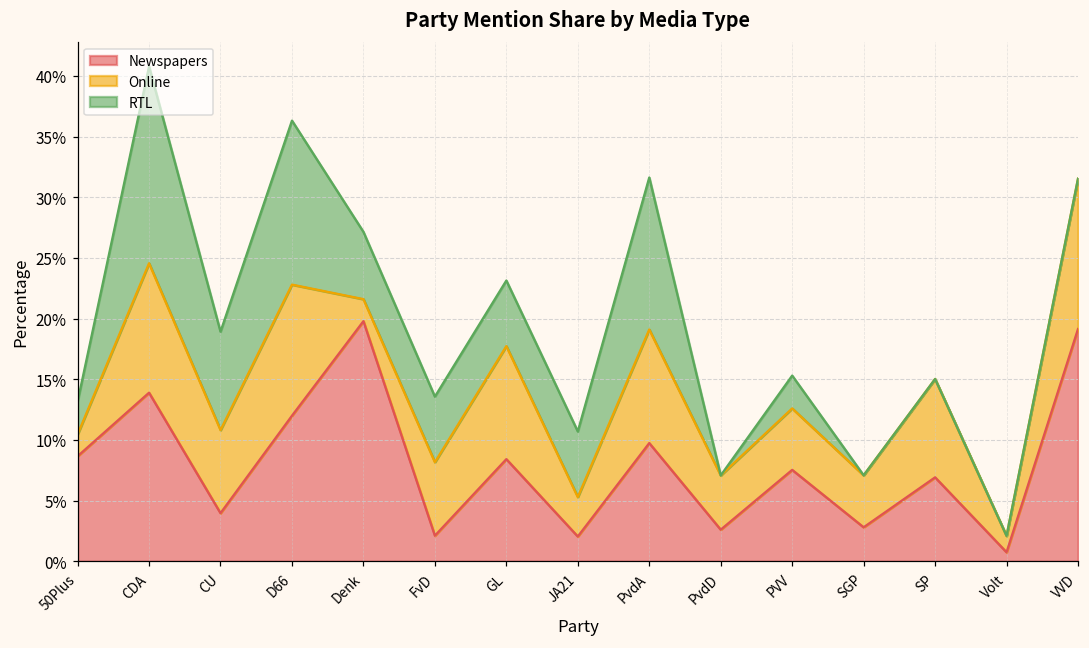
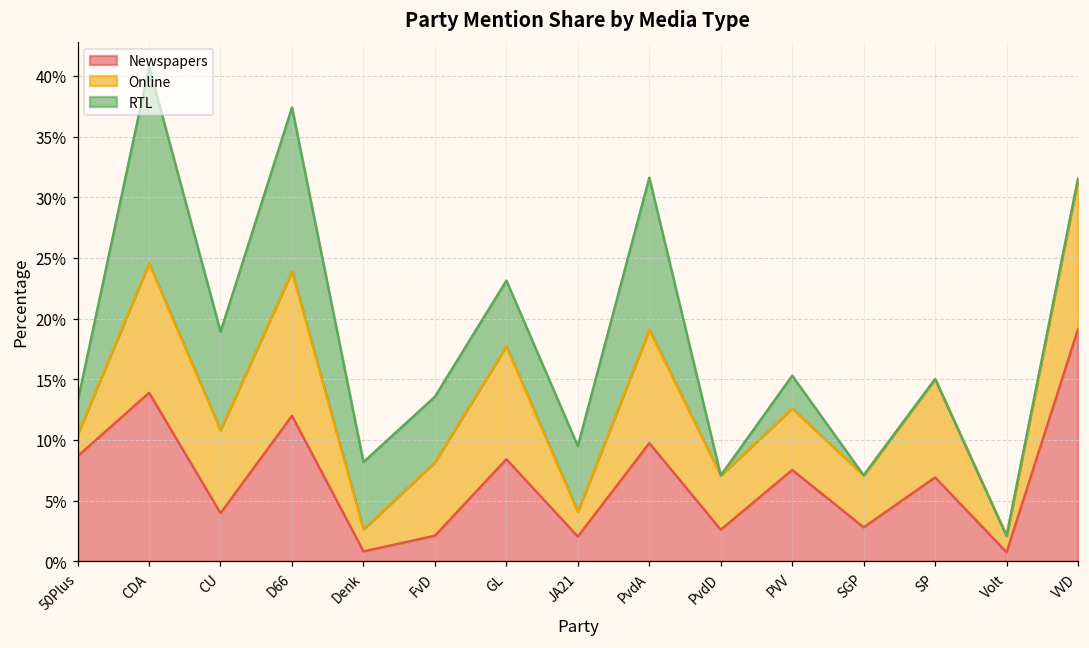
Online, D66: 10.8% -> 11.9%
Newspapers, Denk: 19.8% -> 0.8%
Online, JA21: 3.3% -> 2.0%
